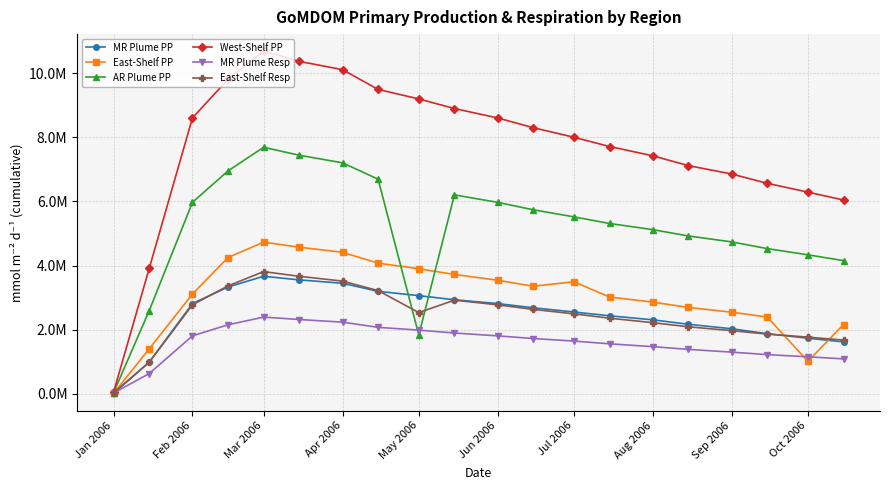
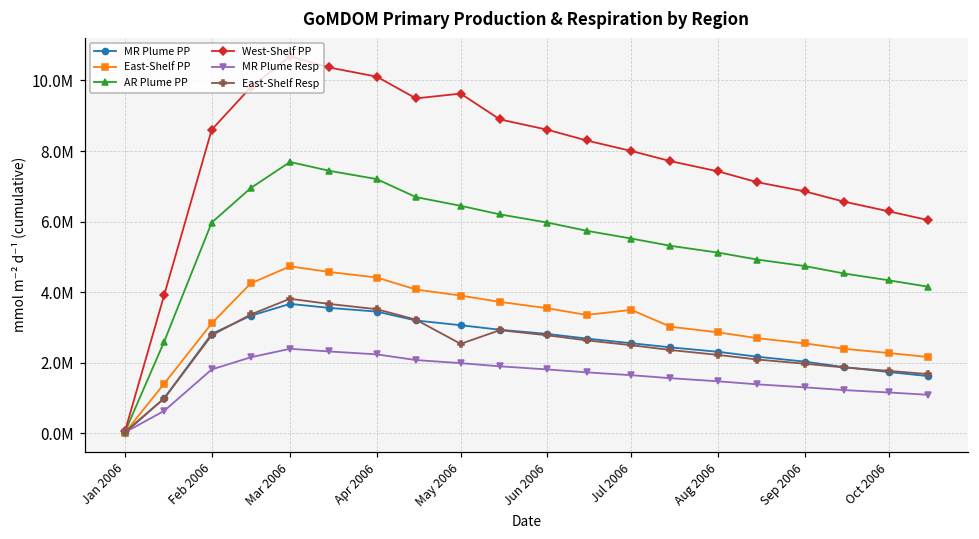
AR Plume PP, May 2006: 1800000 -> 6400000
West-Shelf PP, May 2006: 9200000 -> 9600000
East-Shelf PP, Oct 2006: 1000000 -> 2300000
